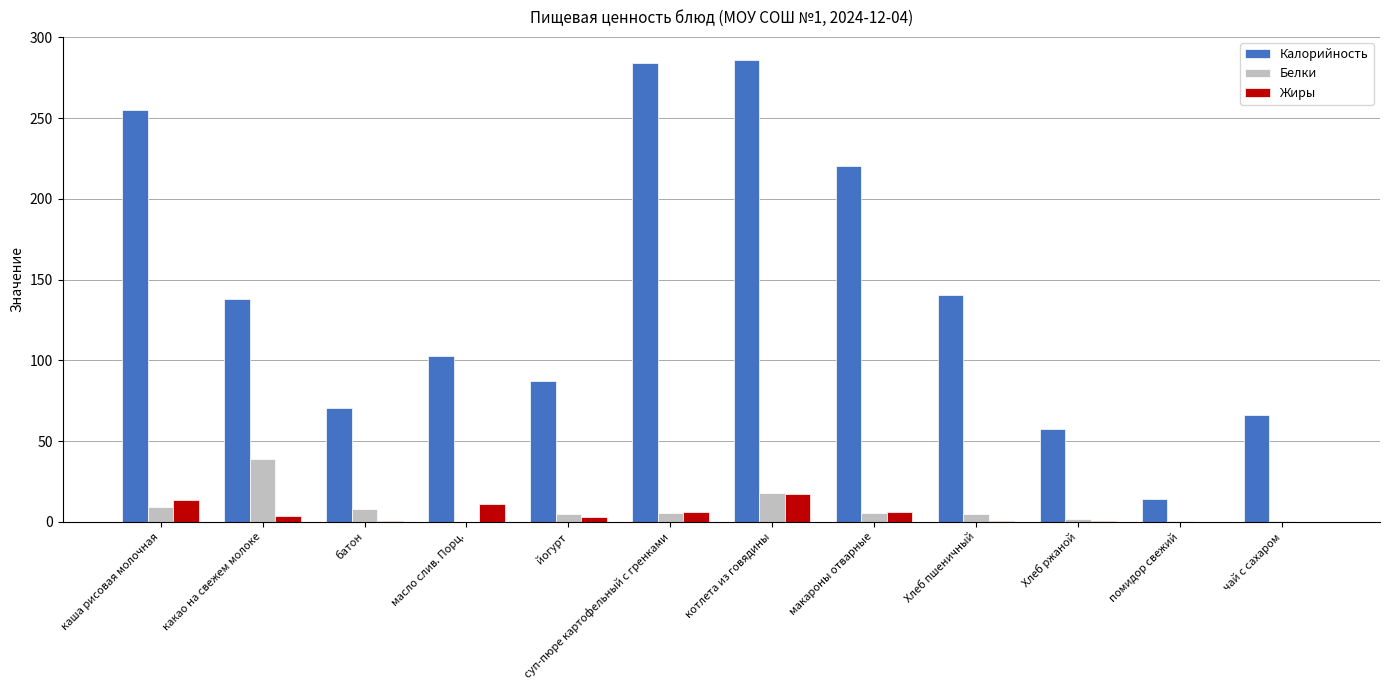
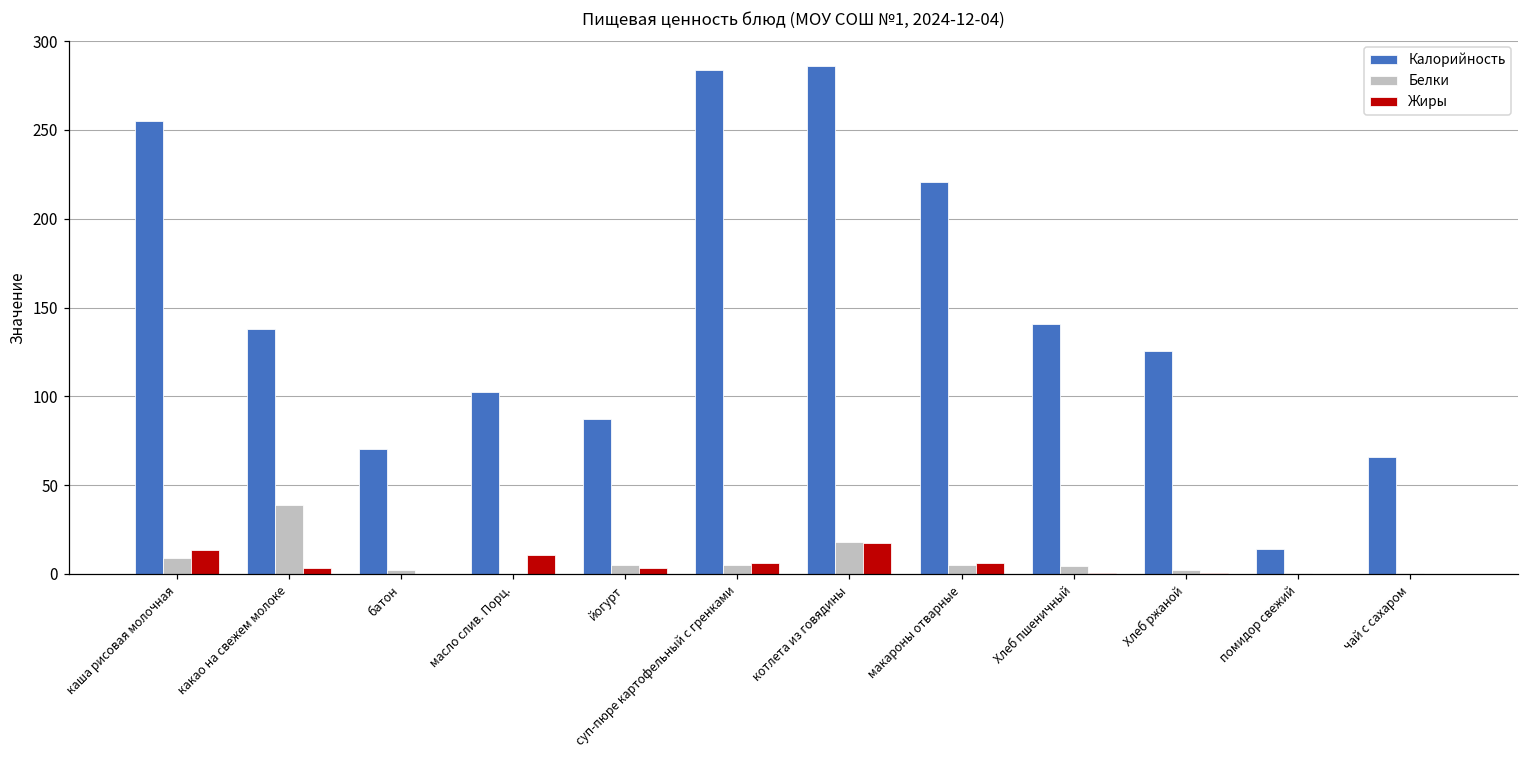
Белки, батон: 8 -> 2
Калорийность, Хлеб ржаной: 58 -> 126
